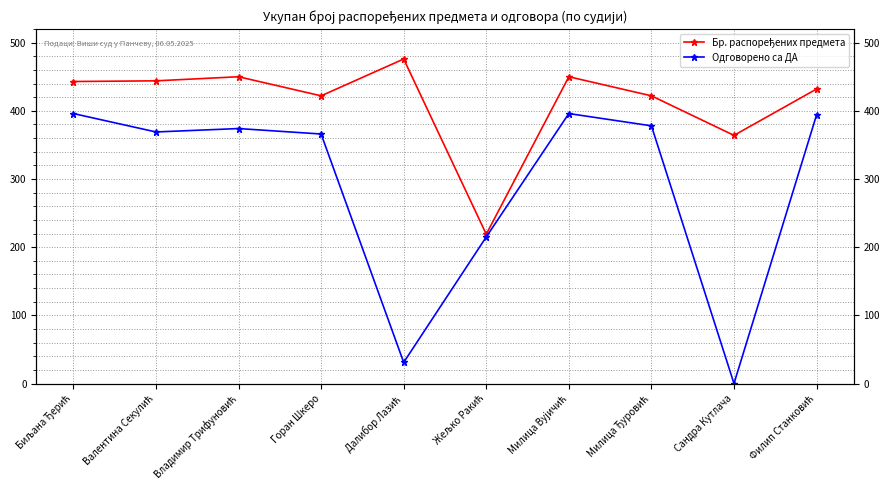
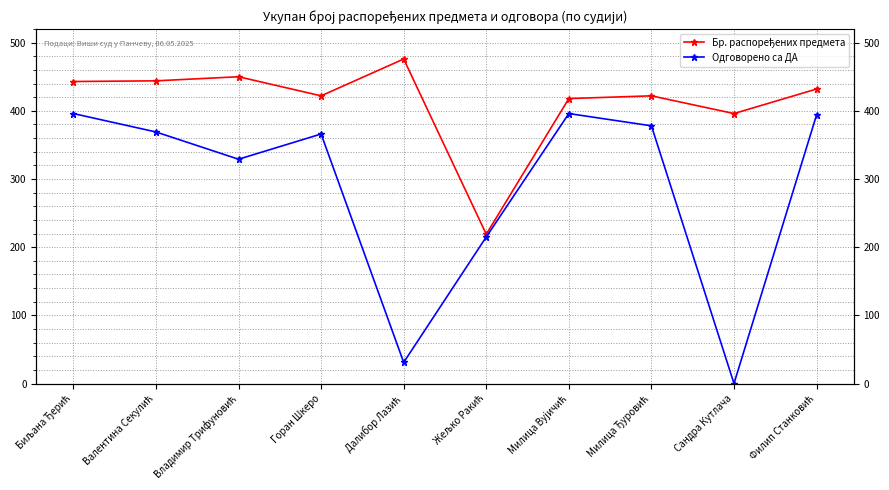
Одговорено са ДА, Владимир Трифуновић: 370 -> 330
Бр. распоређених предмета, Милица Вујичић: 450 -> 420
Бр. распоређених предмета, Сандра Кутлача: 360 -> 400
